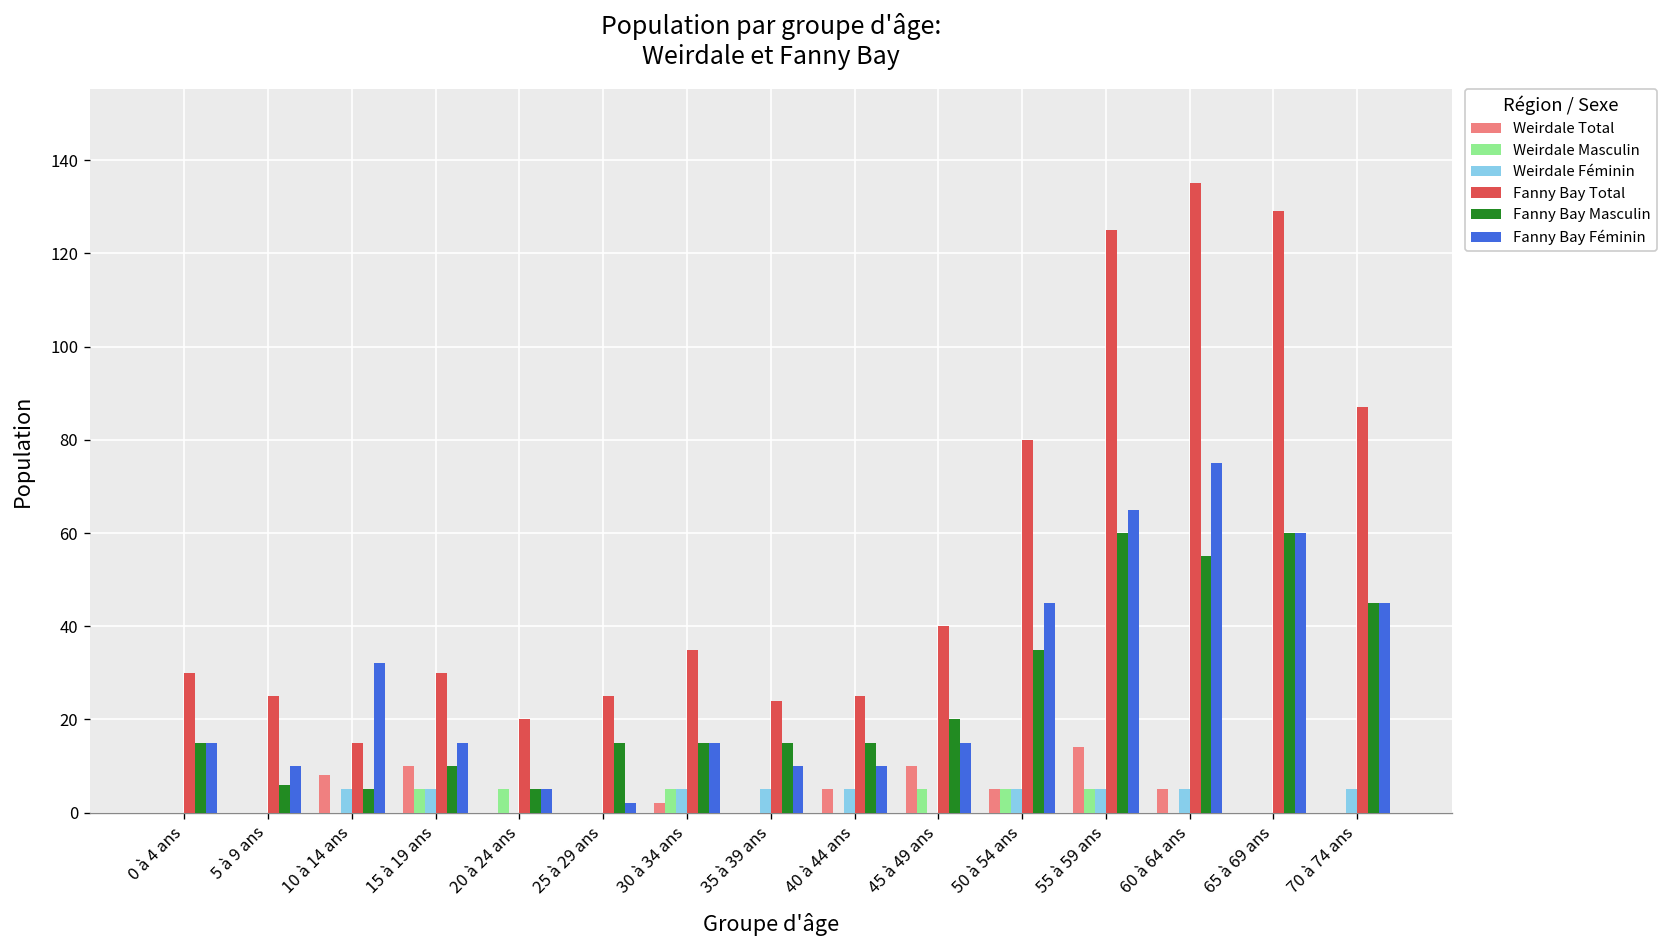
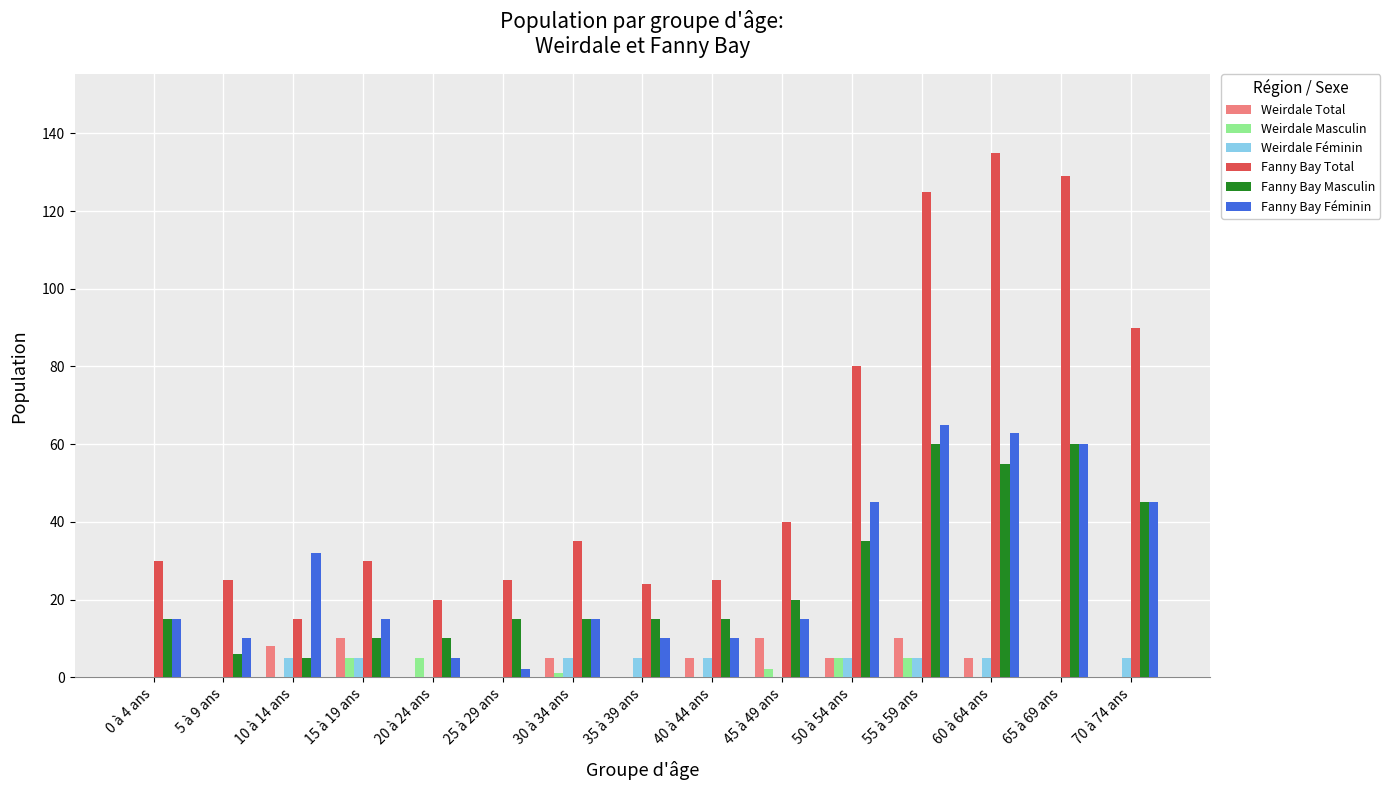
Fanny Bay Masculin, 20 à 24 ans: 5 -> 10
Weirdale Total, 30 à 34 ans: 2 -> 5
Weirdale Masculin, 30 à 34 ans: 5 -> 1
Weirdale Masculin, 45 à 49 ans: 5 -> 2
Weirdale Total, 55 à 59 ans: 14 -> 10
Fanny Bay Féminin, 60 à 64 ans: 75 -> 63
Fanny Bay Total, 70 à 74 ans: 87 -> 90
